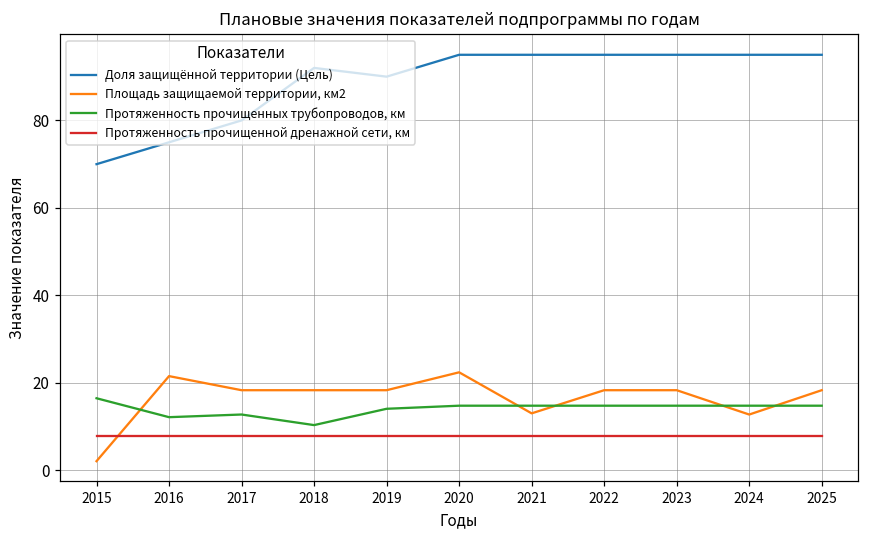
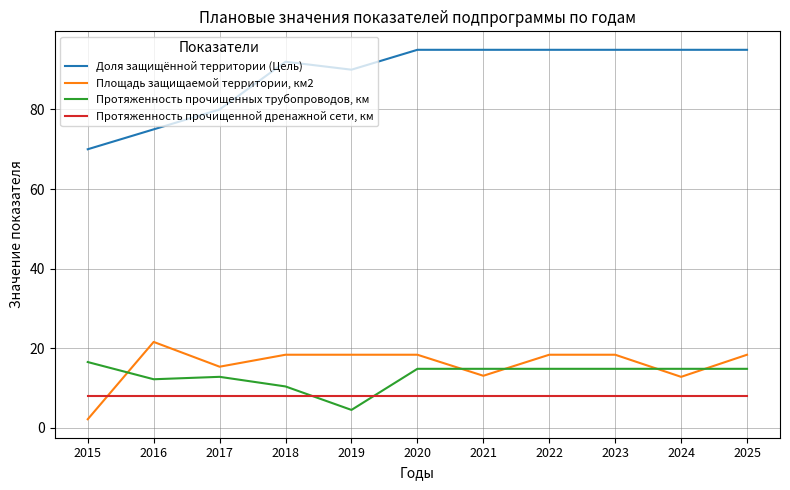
Площадь защищаемой территории, км2, 2017: 18 -> 15
Протяженность прочищенных трубопроводов, км, 2019: 14 -> 4
Площадь защищаемой территории, км2, 2020: 22 -> 18
